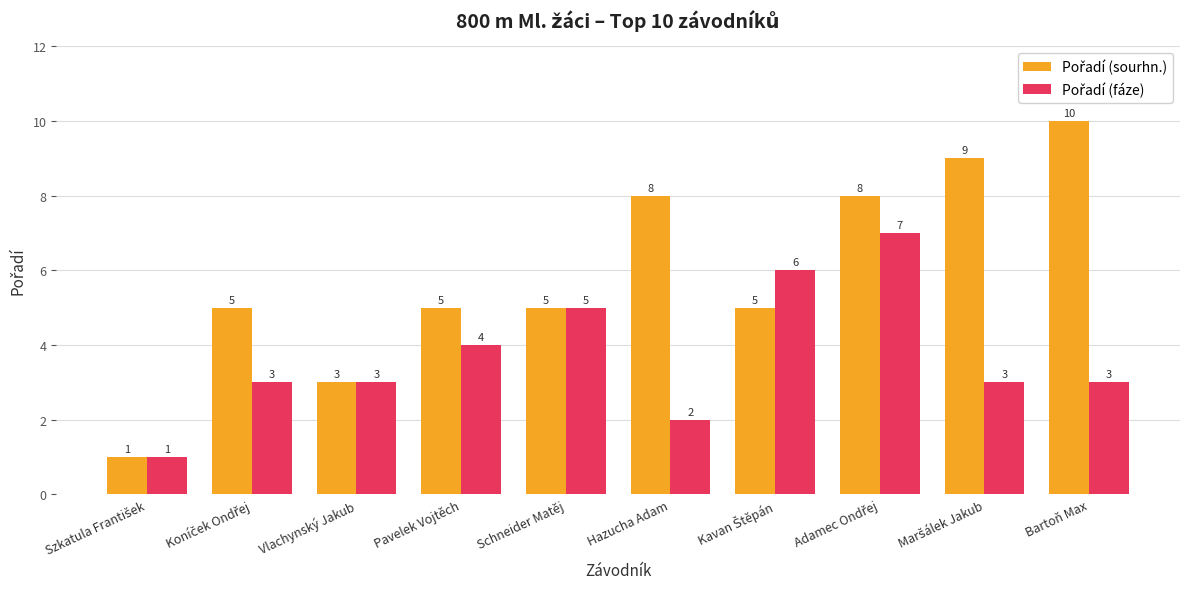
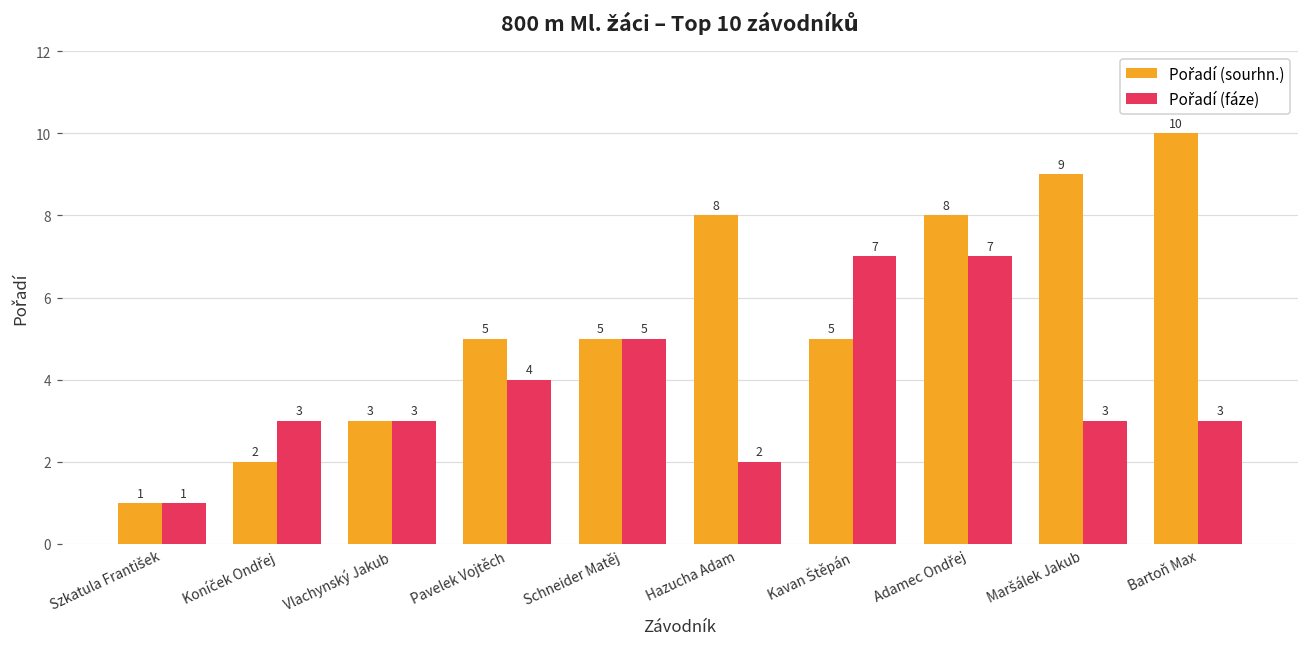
Pořadí (sourhn.), Koníček Ondřej: 5 -> 2
Pořadí (fáze), Kavan Štěpán: 6 -> 7
